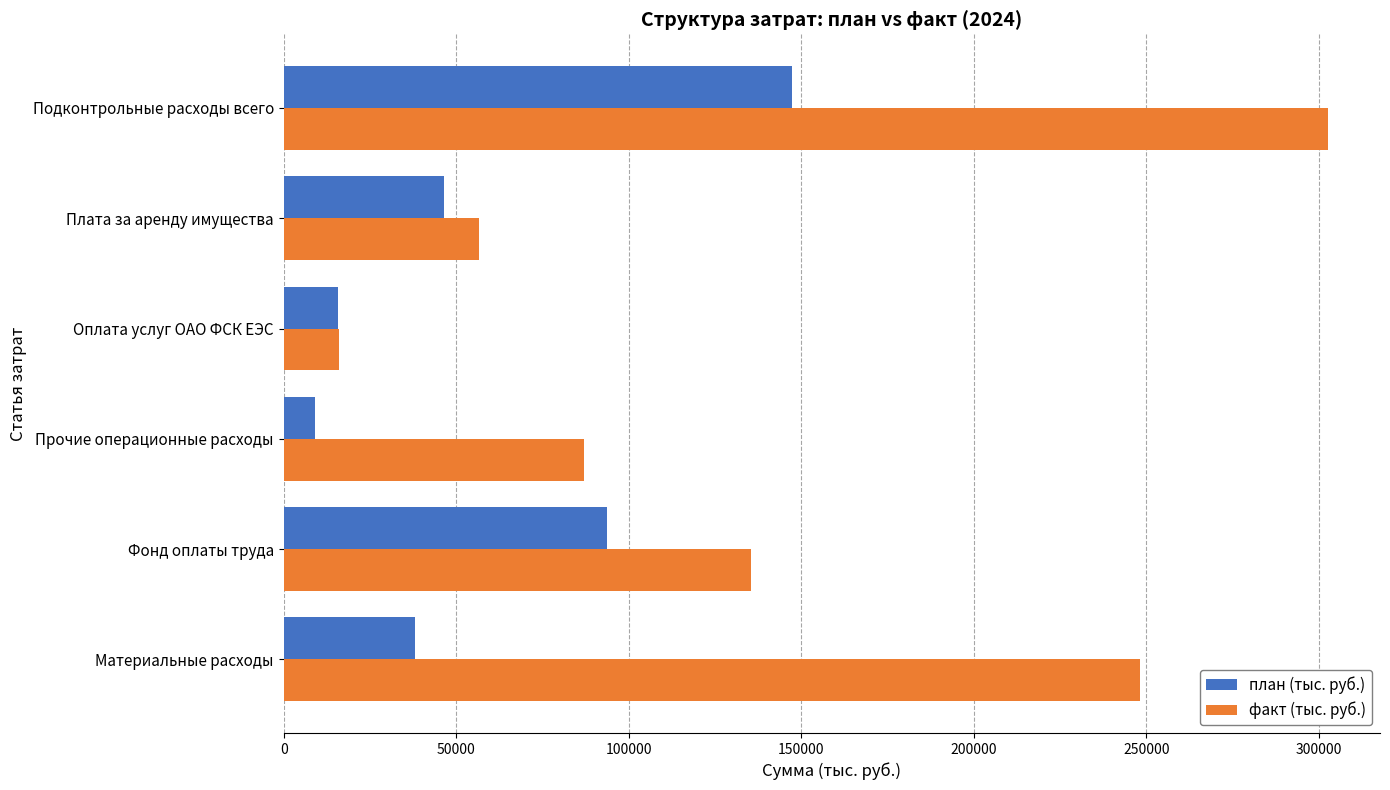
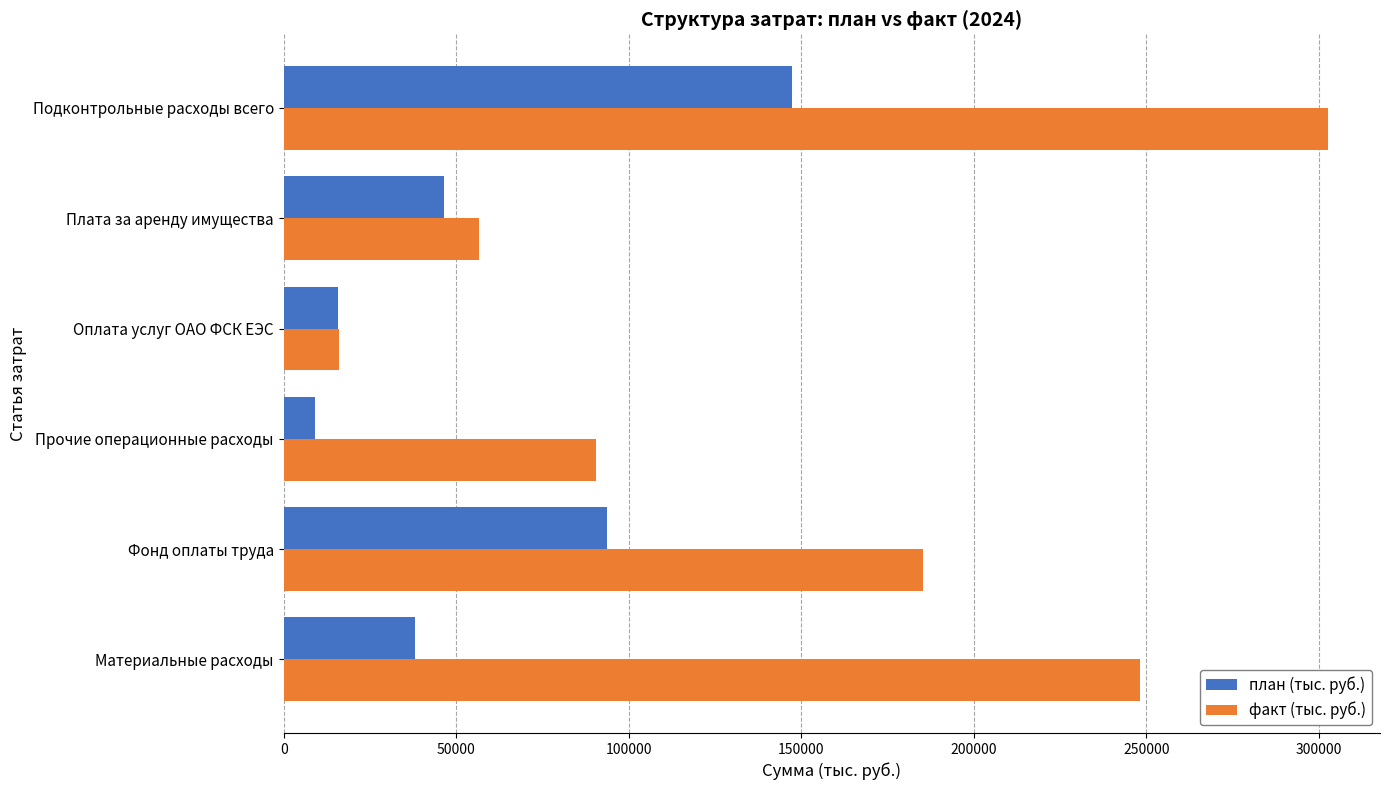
факт (тыс. руб.), Прочие операционные расходы: 87000 -> 90000
факт (тыс. руб.), Фонд оплаты труда: 135000 -> 185000
